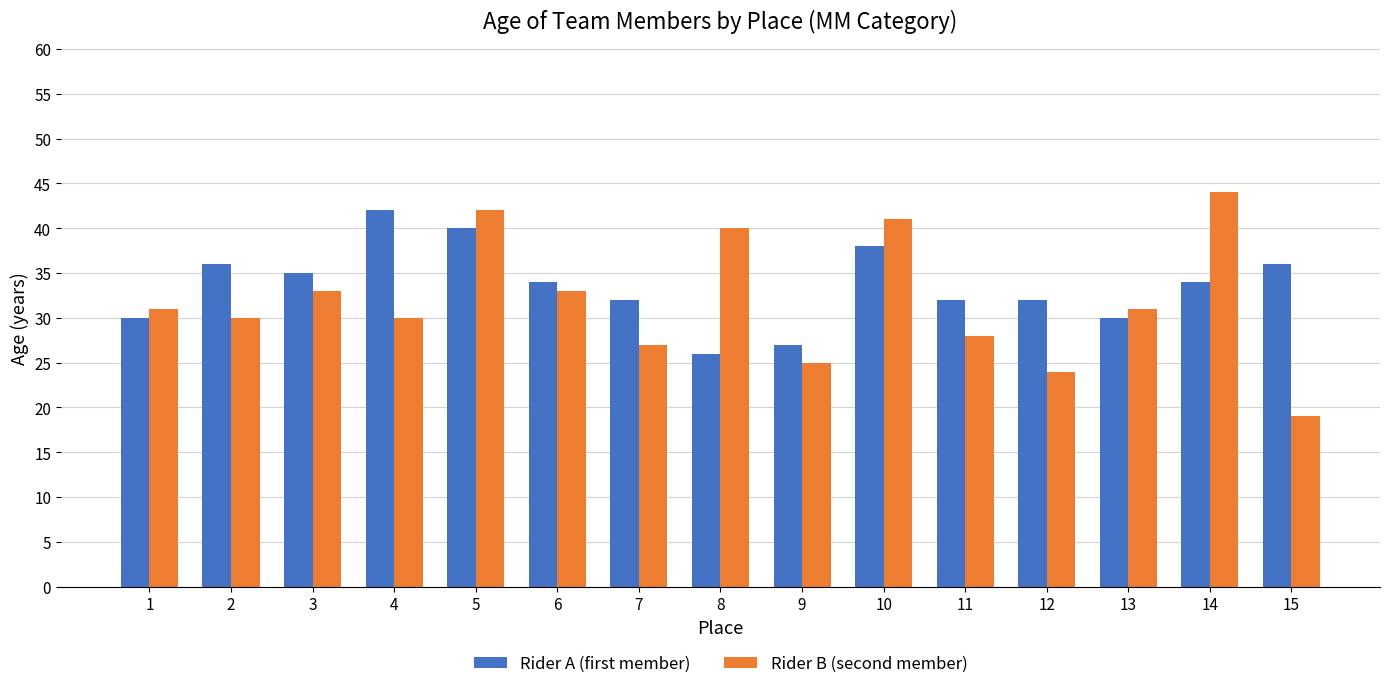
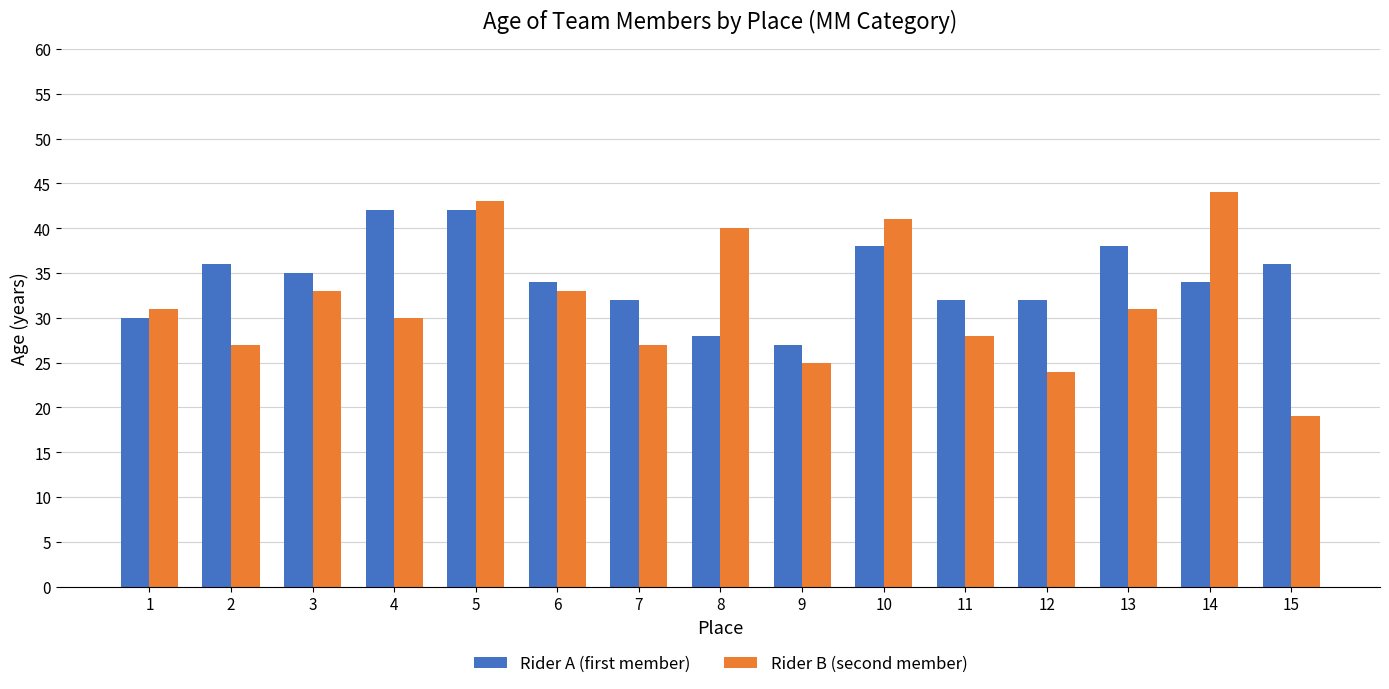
Rider B (second member), 2: 30 -> 27
Rider A (first member), 5: 40 -> 42
Rider B (second member), 5: 42 -> 43
Rider A (first member), 8: 26 -> 28
Rider A (first member), 13: 30 -> 38
